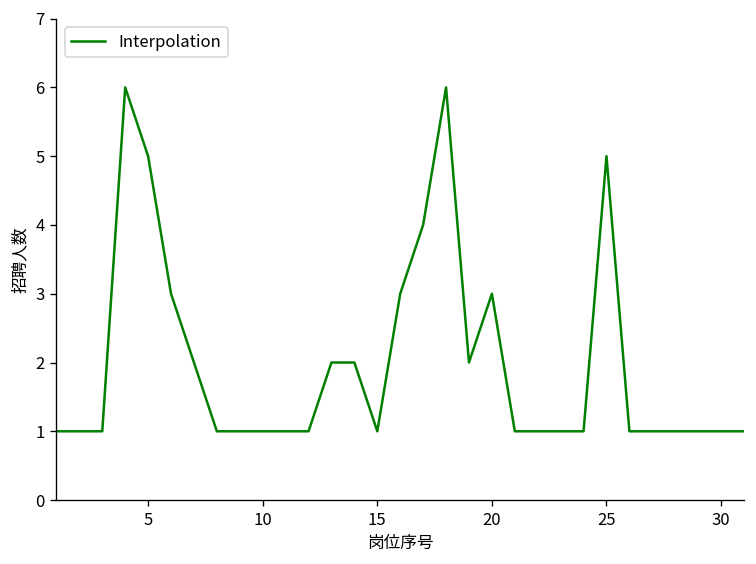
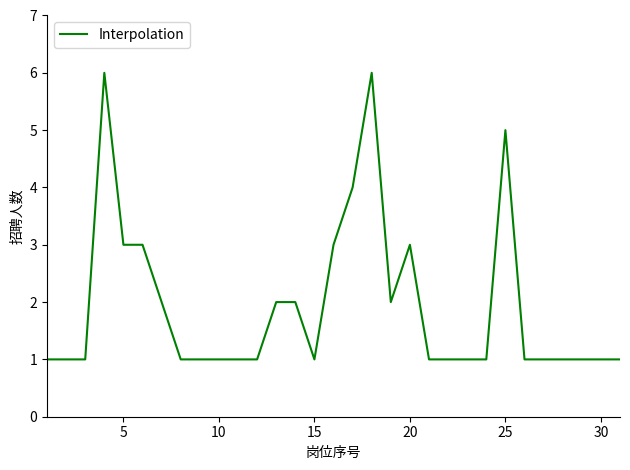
5: 5 -> 3
